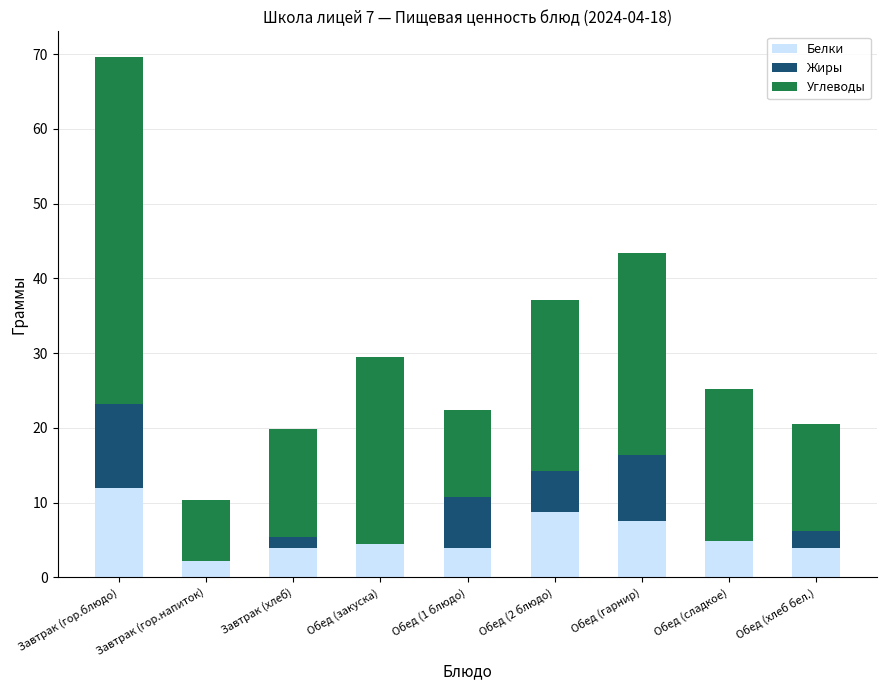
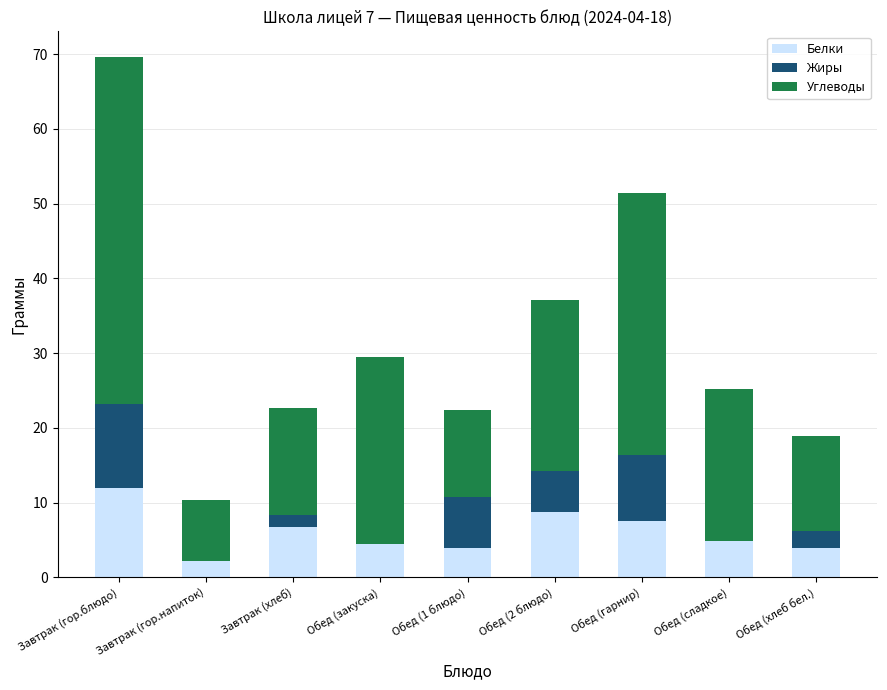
Белки, Завтрак (хлеб): 4 -> 7
Углеводы, Обед (гарнир): 27 -> 35
Углеводы, Обед (хлеб бел.): 14 -> 13
